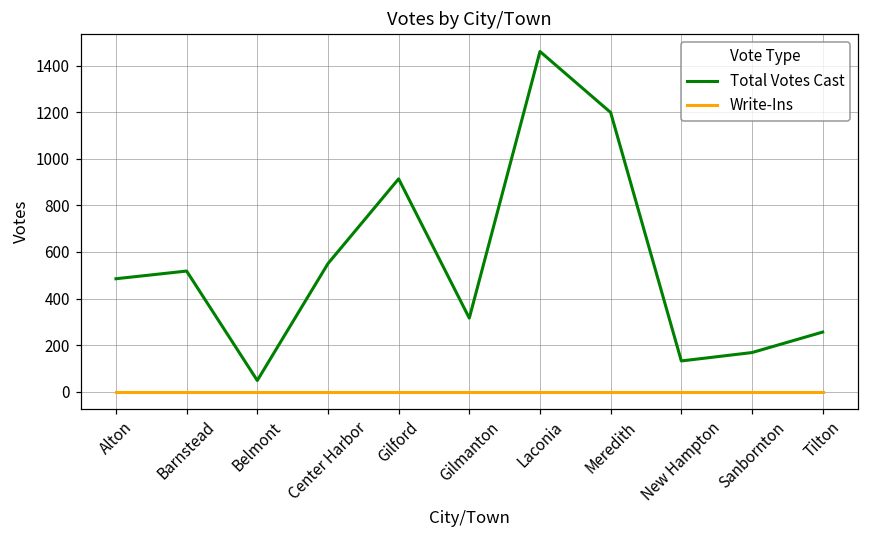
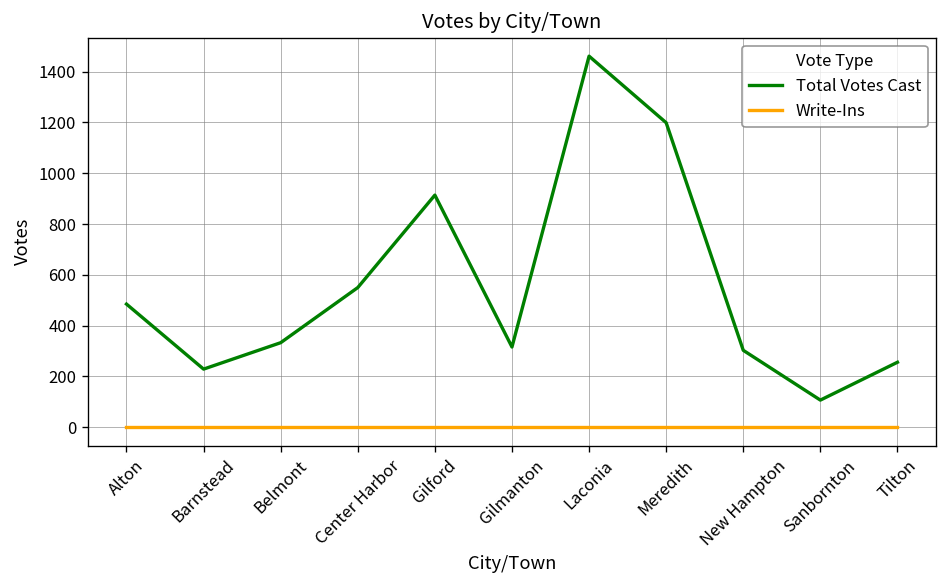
Total Votes Cast, Barnstead: 520 -> 230
Total Votes Cast, Belmont: 50 -> 330
Total Votes Cast, New Hampton: 130 -> 300
Total Votes Cast, Sanbornton: 170 -> 110
